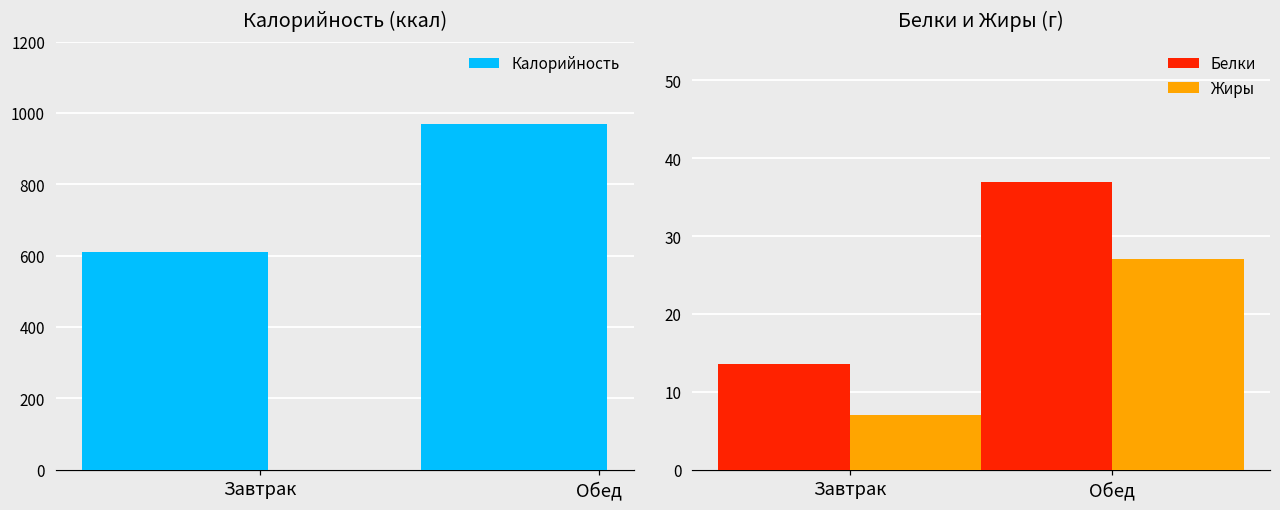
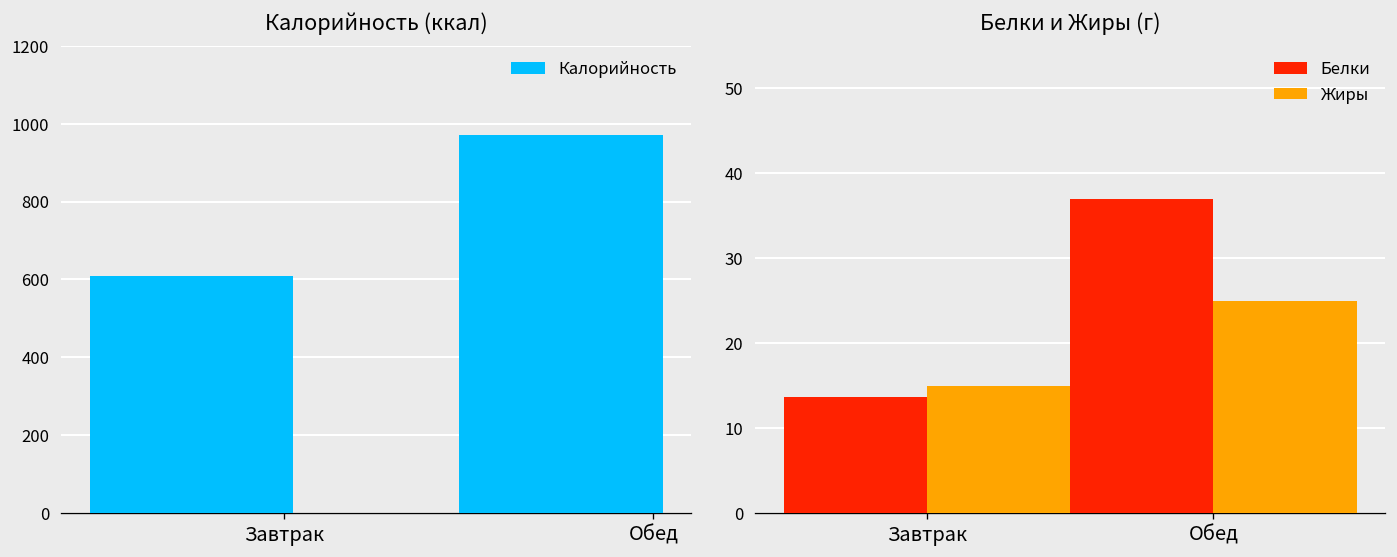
Белки и Жиры (г), Жиры, Завтрак: 7 -> 15
Белки и Жиры (г), Жиры, Обед: 27 -> 25
